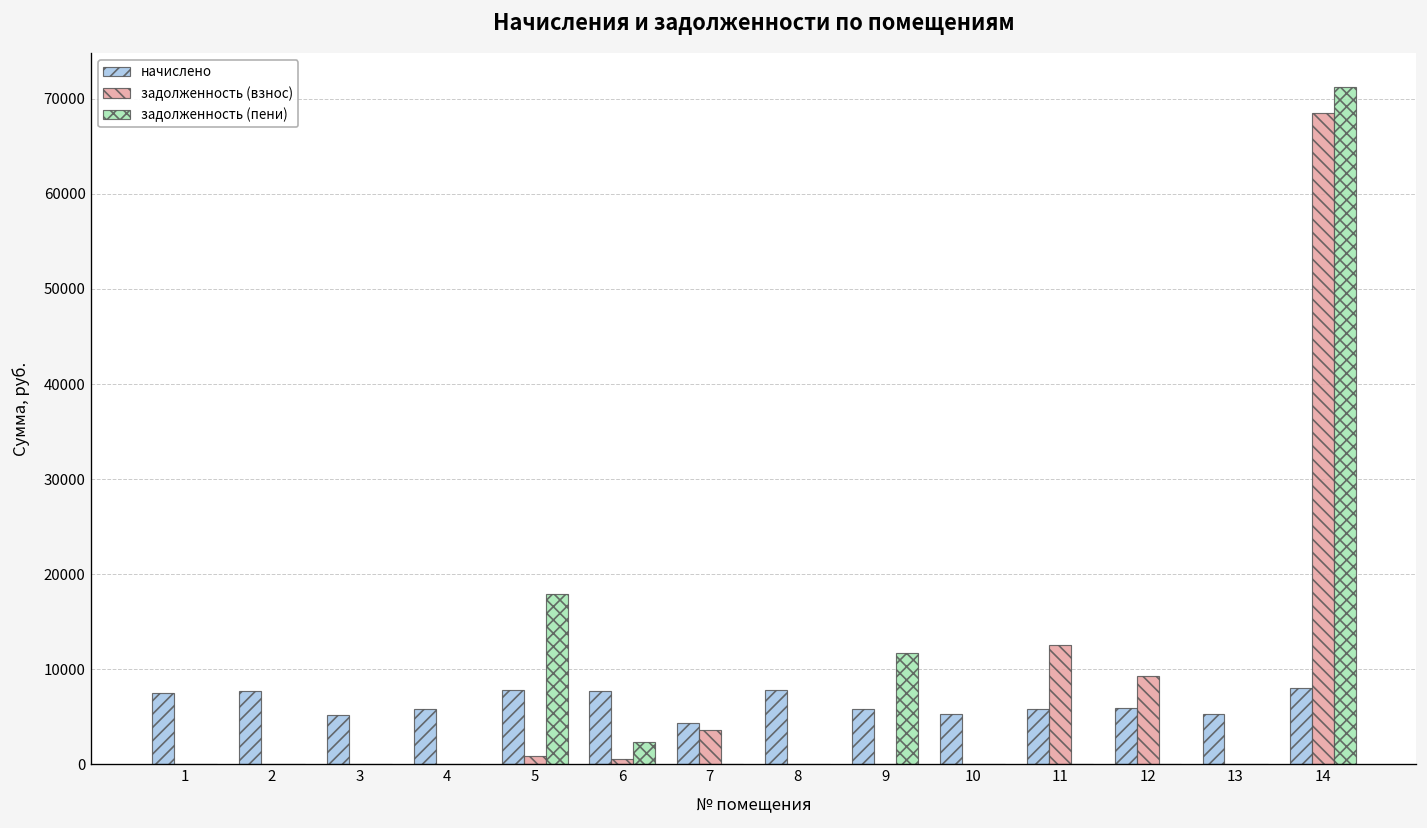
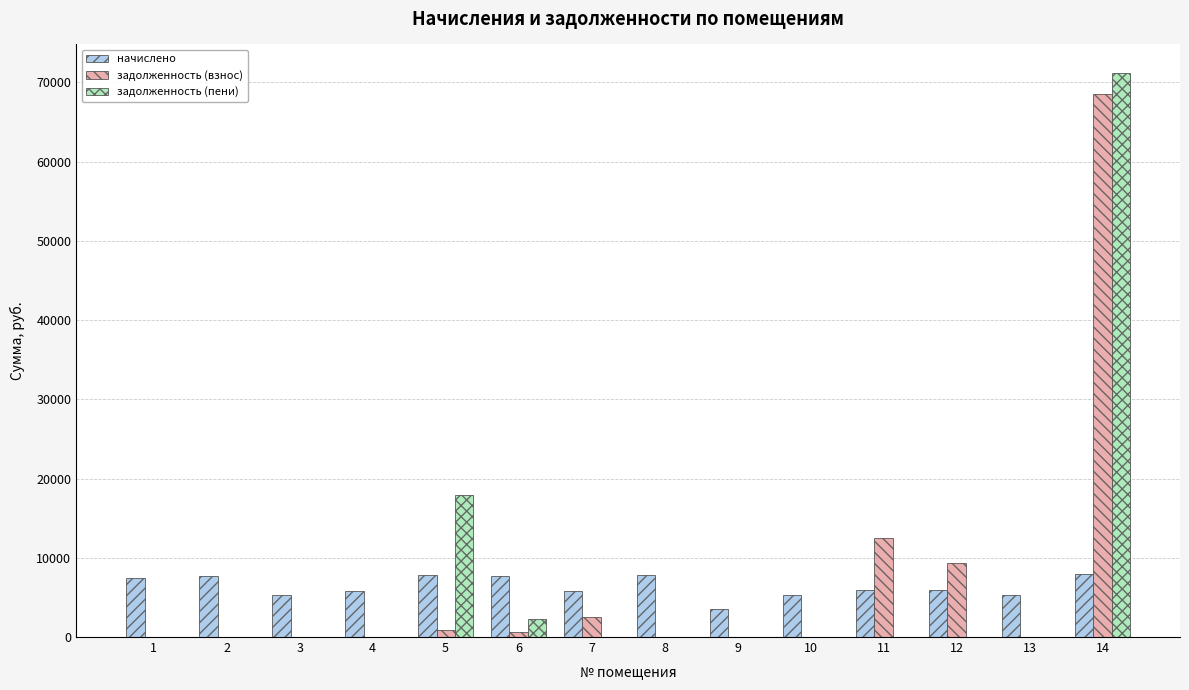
начислено, 7: 4000 -> 6000
задолженность (взнос), 7: 4000 -> 3000
начислено, 9: 6000 -> 3000
задолженность (пени), 9: 12000 -> 0
